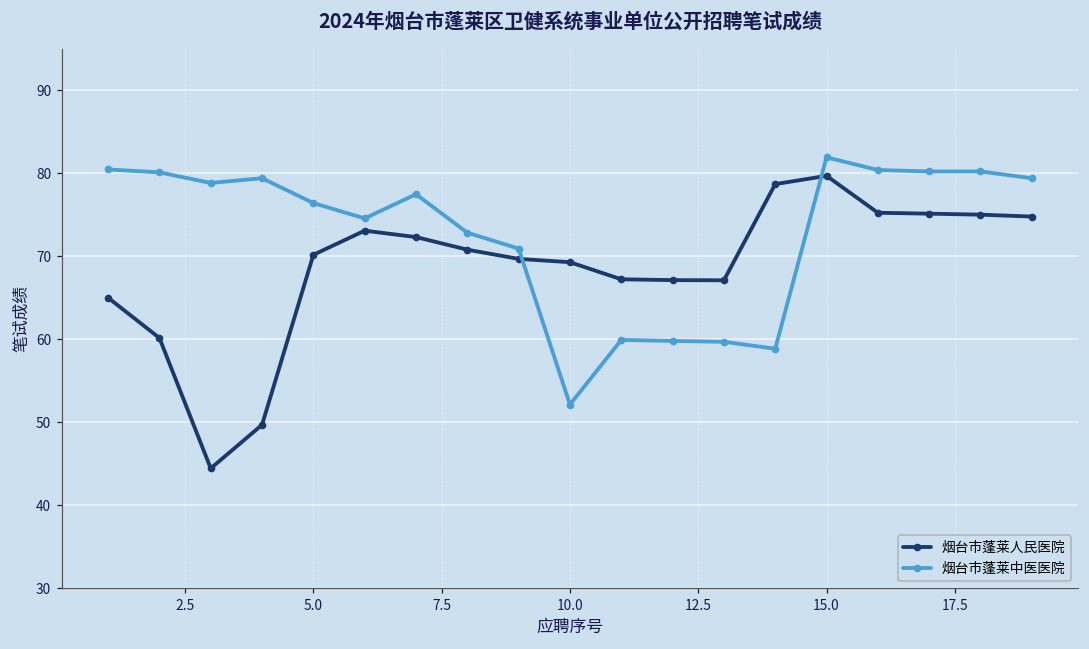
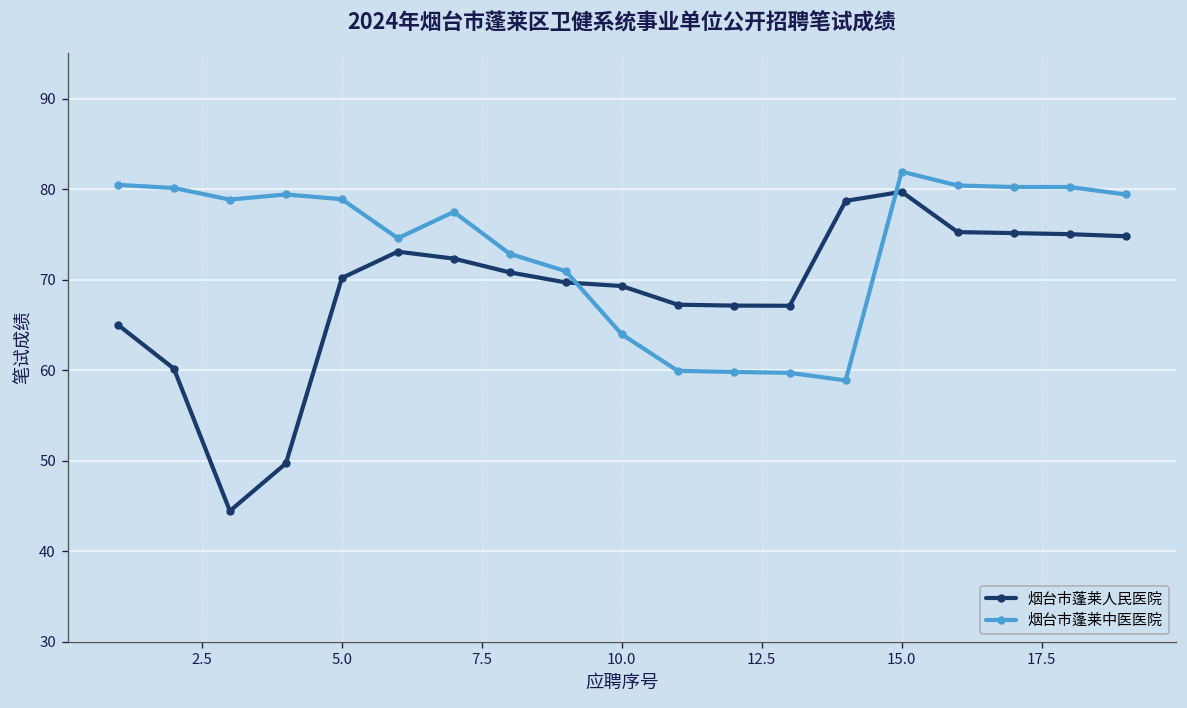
烟台市蓬莱中医医院, 5.0: 76 -> 79
烟台市蓬莱中医医院, 10.0: 52 -> 64
